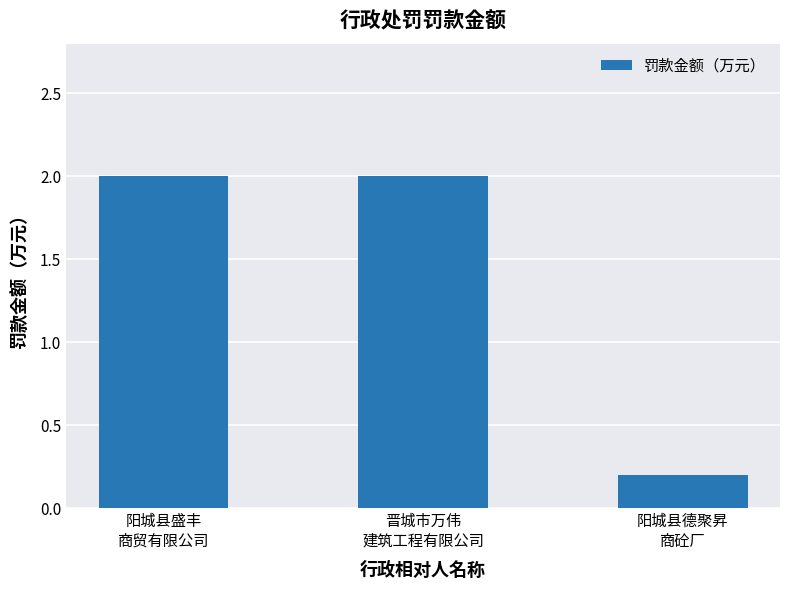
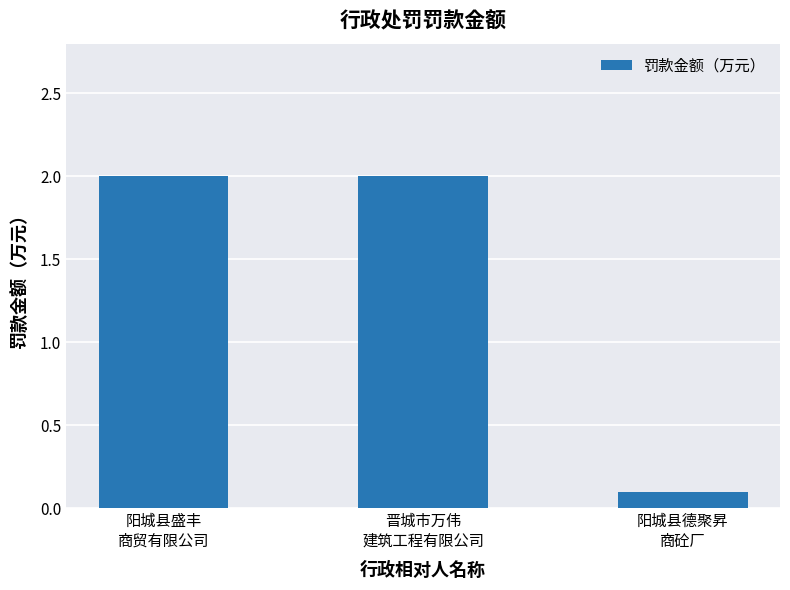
阳城县德聚昇 商砼厂: 0.2 -> 0.1
